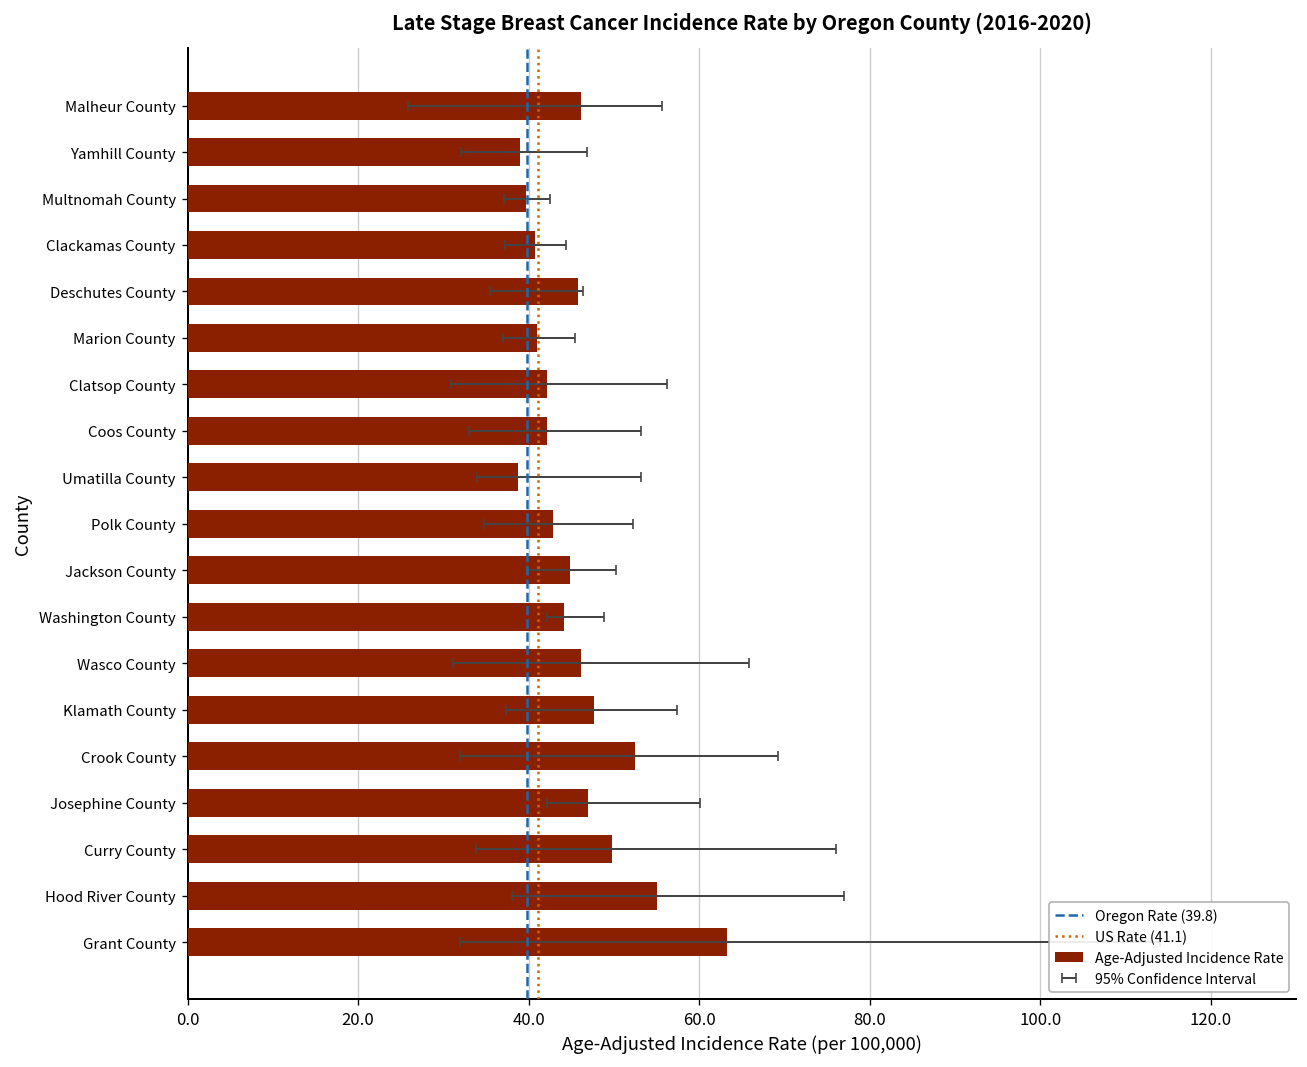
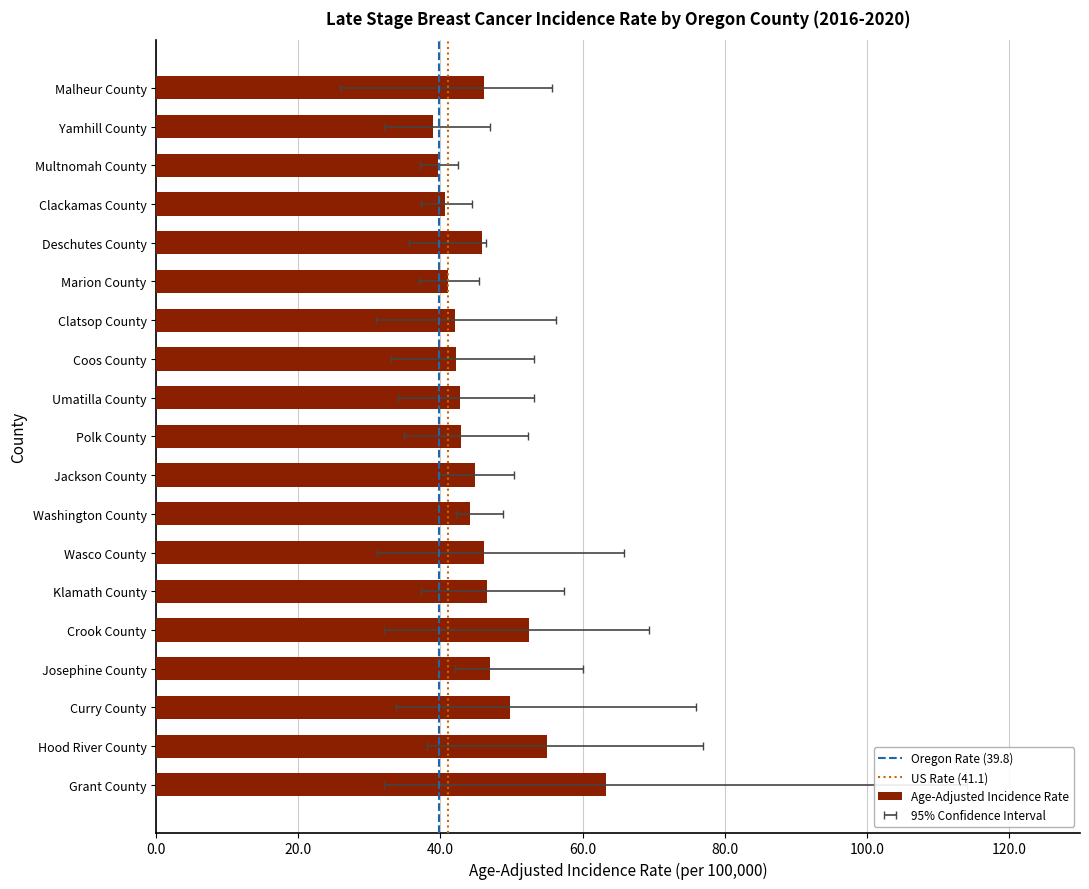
Age-Adjusted Incidence Rate, Umatilla County: 39 -> 43
Age-Adjusted Incidence Rate, Klamath County: 48 -> 47
